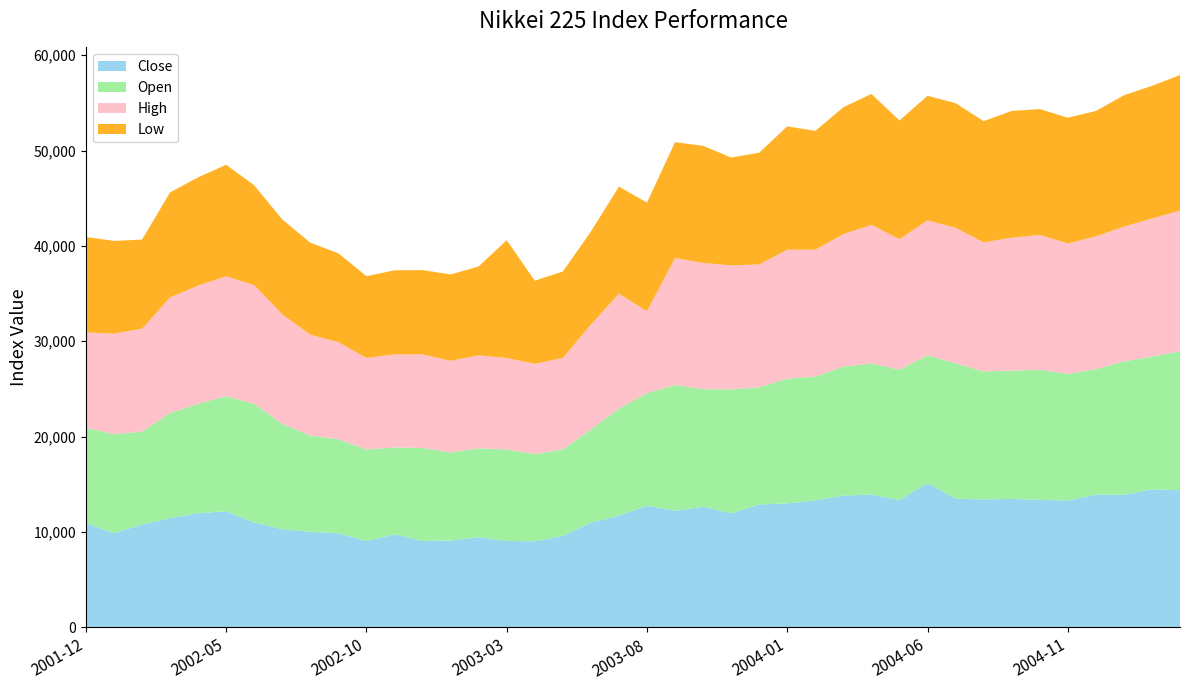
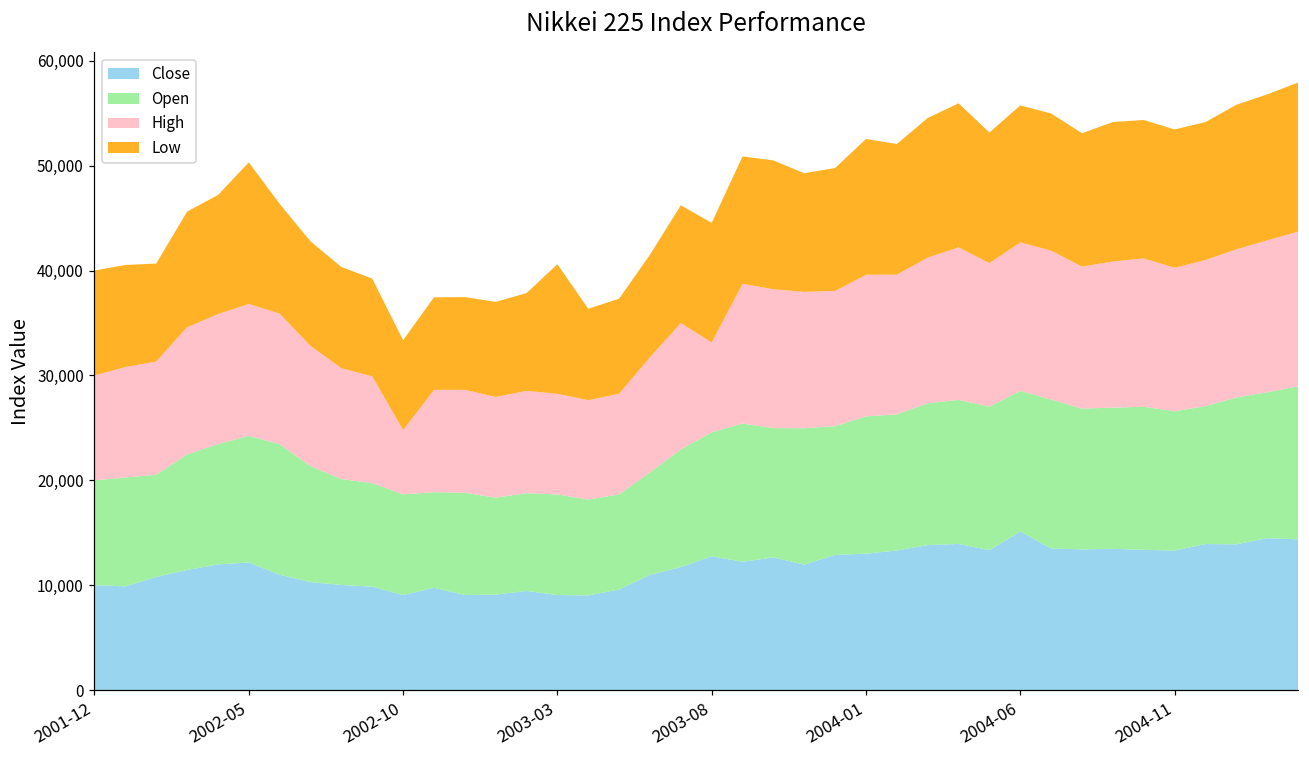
Close, 2001-12: 11,000 -> 10,000
Low, 2002-05: 12,000 -> 13,000
High, 2002-10: 10,000 -> 6,000
